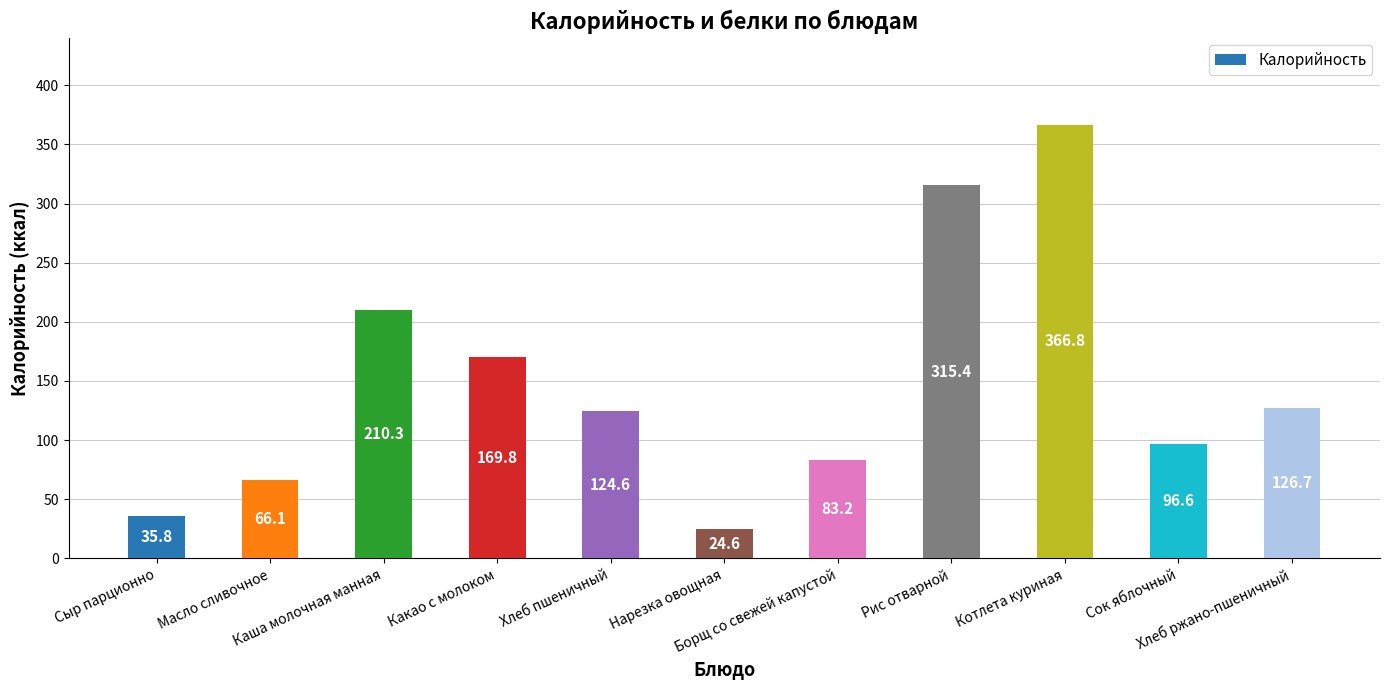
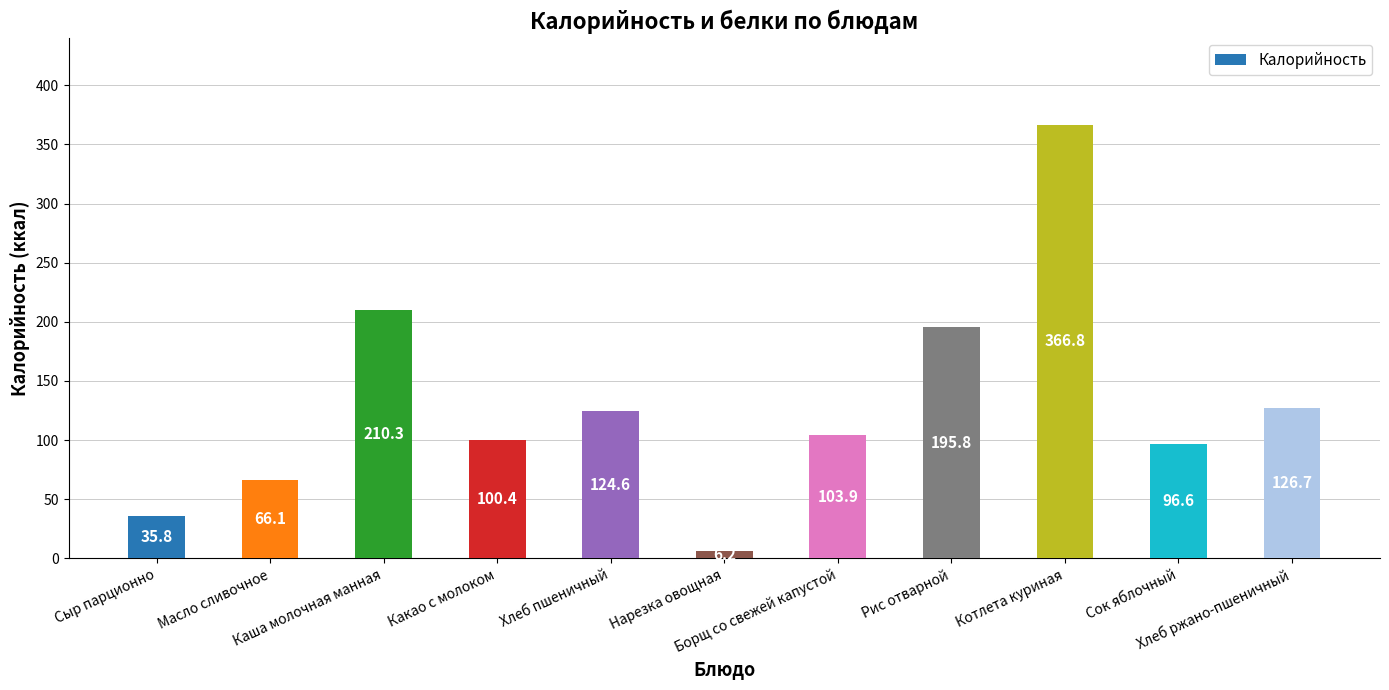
Какао с молоком: 169.8 -> 100.4
Нарезка овощная: 25 -> 6
Борщ со свежей капустой: 83.2 -> 103.9
Рис отварной: 315.4 -> 195.8
